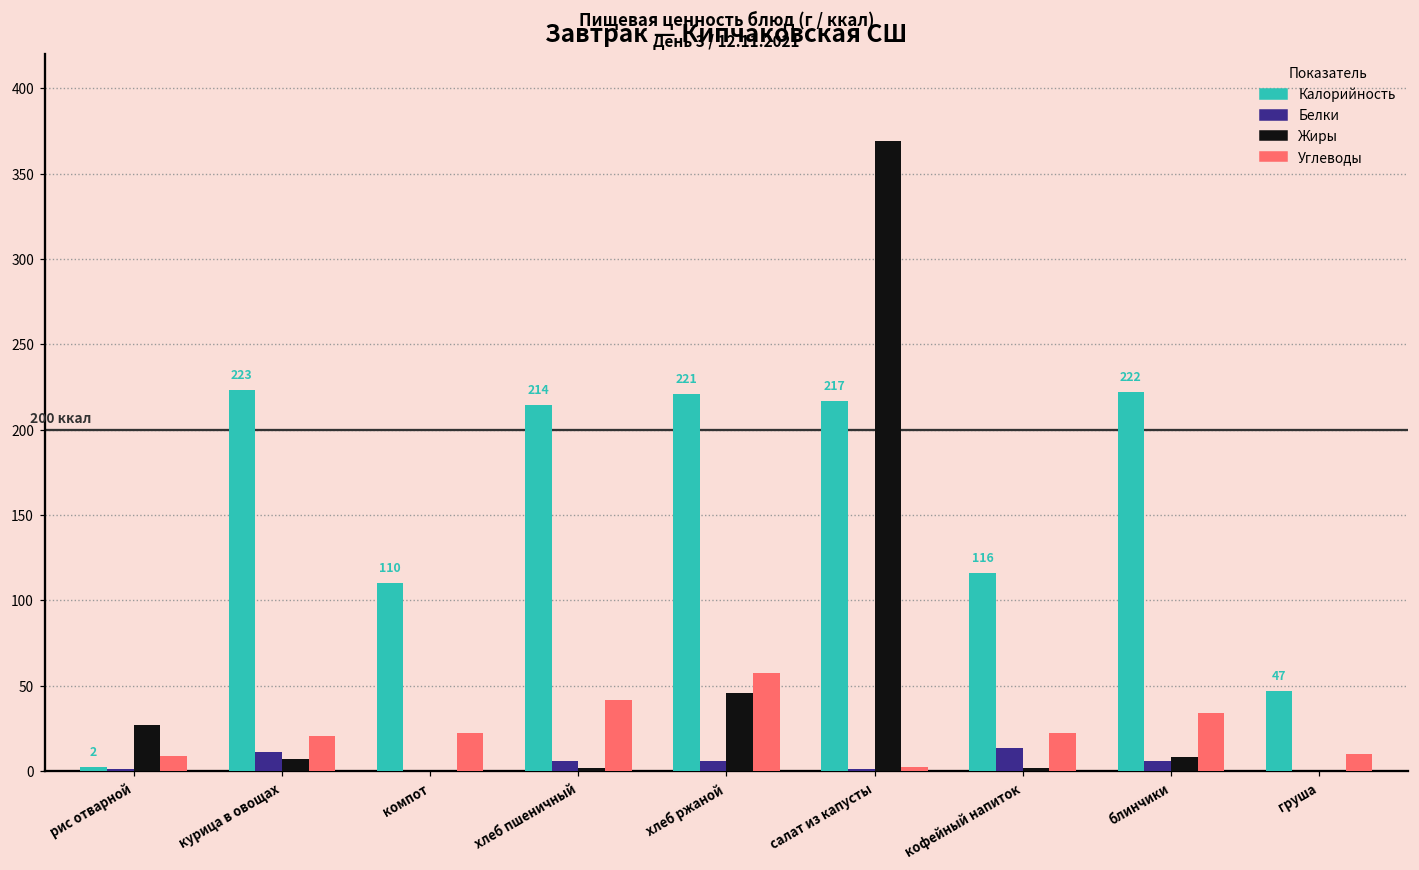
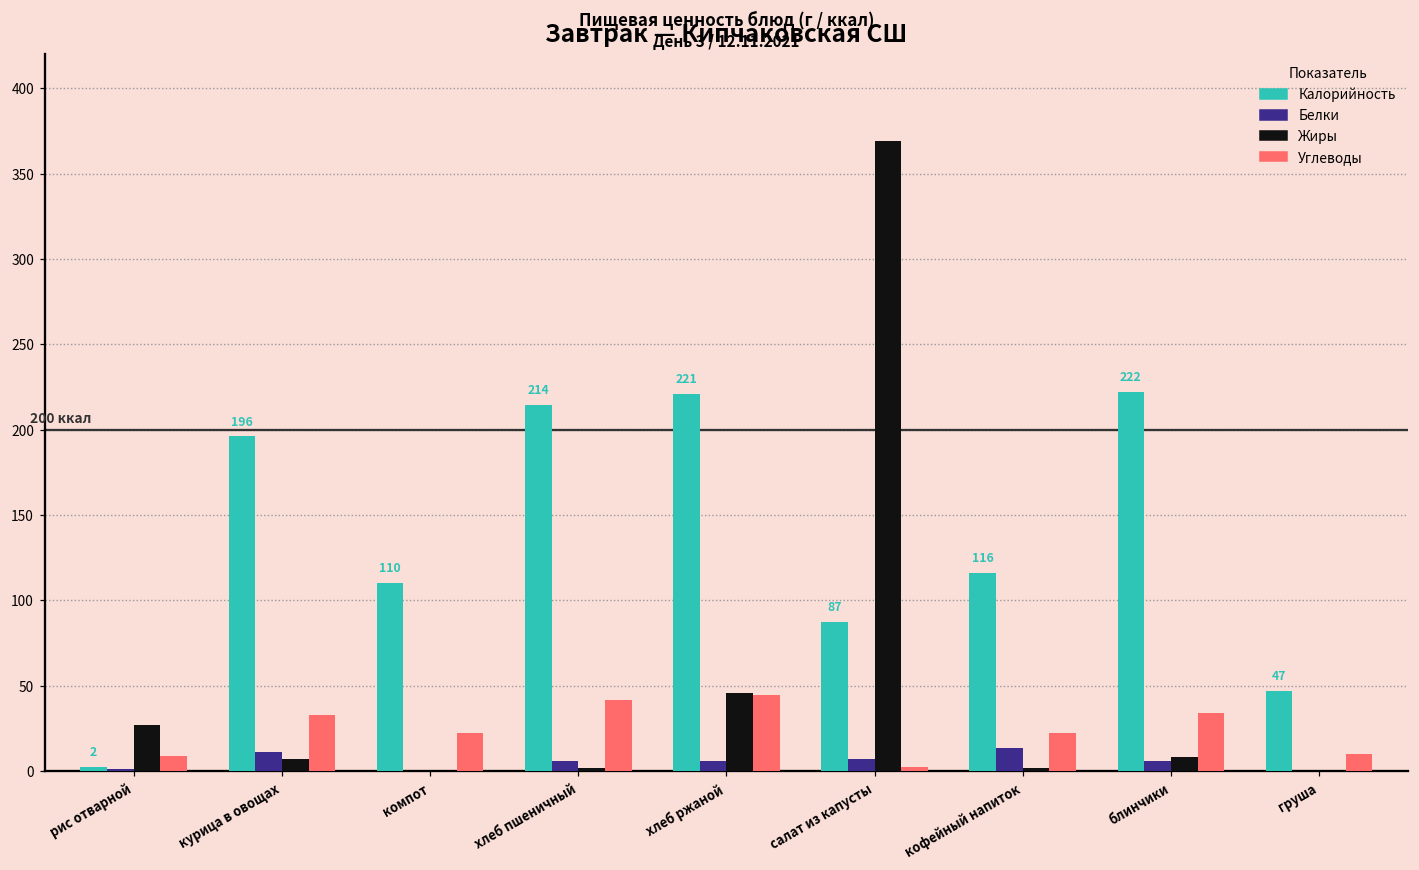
Калорийность, курица в овощах: 223 -> 196
Углеводы, курица в овощах: 21 -> 33
Углеводы, хлеб ржаной: 57 -> 44
Калорийность, салат из капусты: 217 -> 87
Белки, салат из капусты: 1 -> 7
